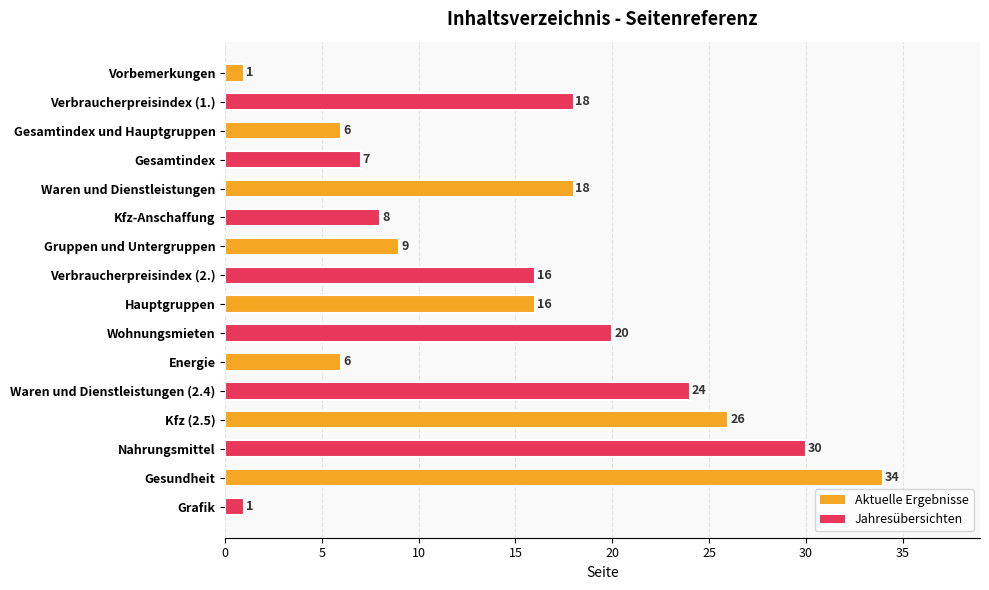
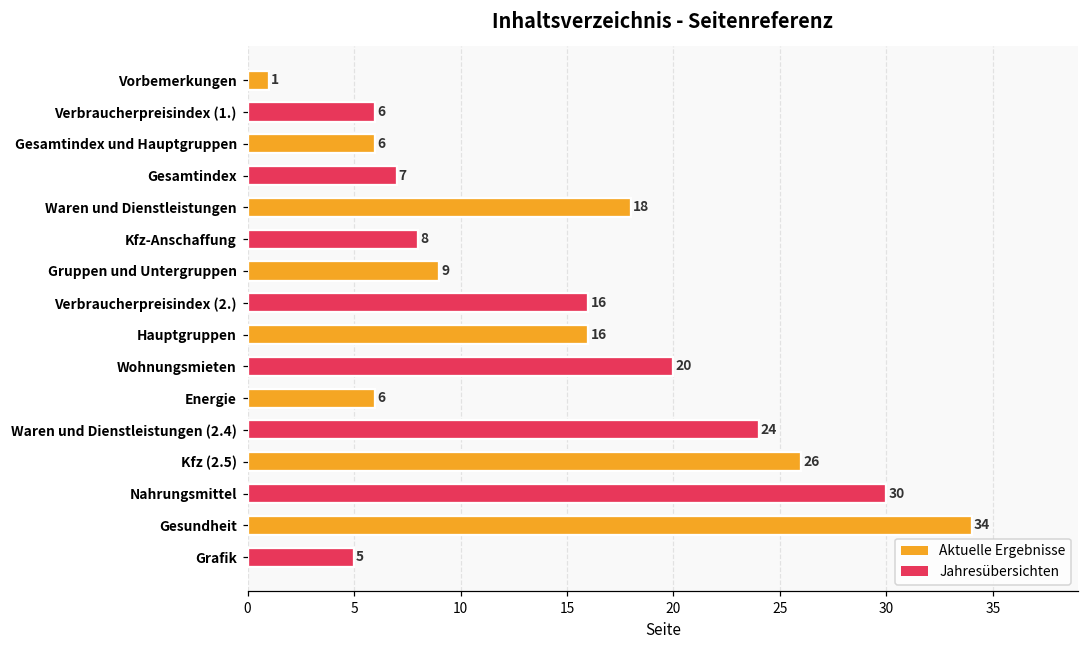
Verbraucherpreisindex (1.): 18 -> 6
Grafik: 1 -> 5
